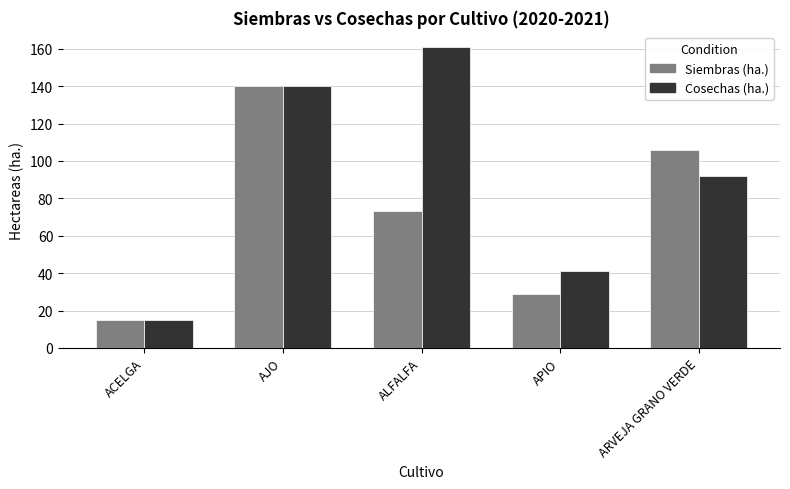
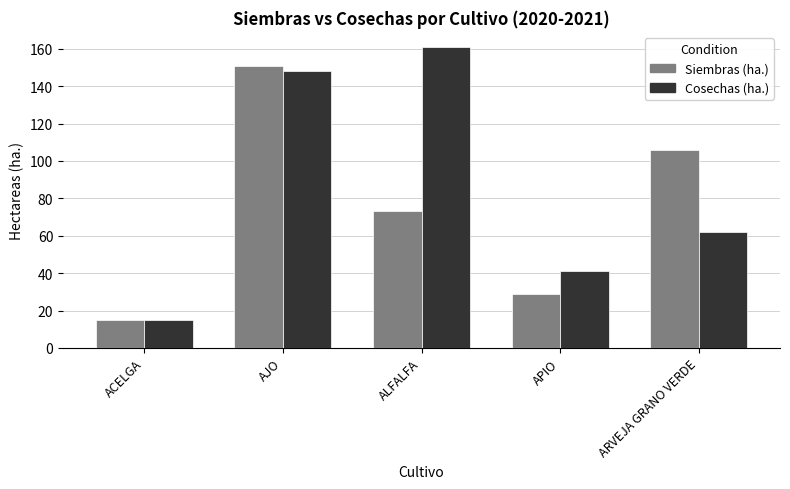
Siembras (ha.), AJO: 140 -> 151
Cosechas (ha.), AJO: 140 -> 148
Cosechas (ha.), ARVEJA GRANO VERDE: 92 -> 62
